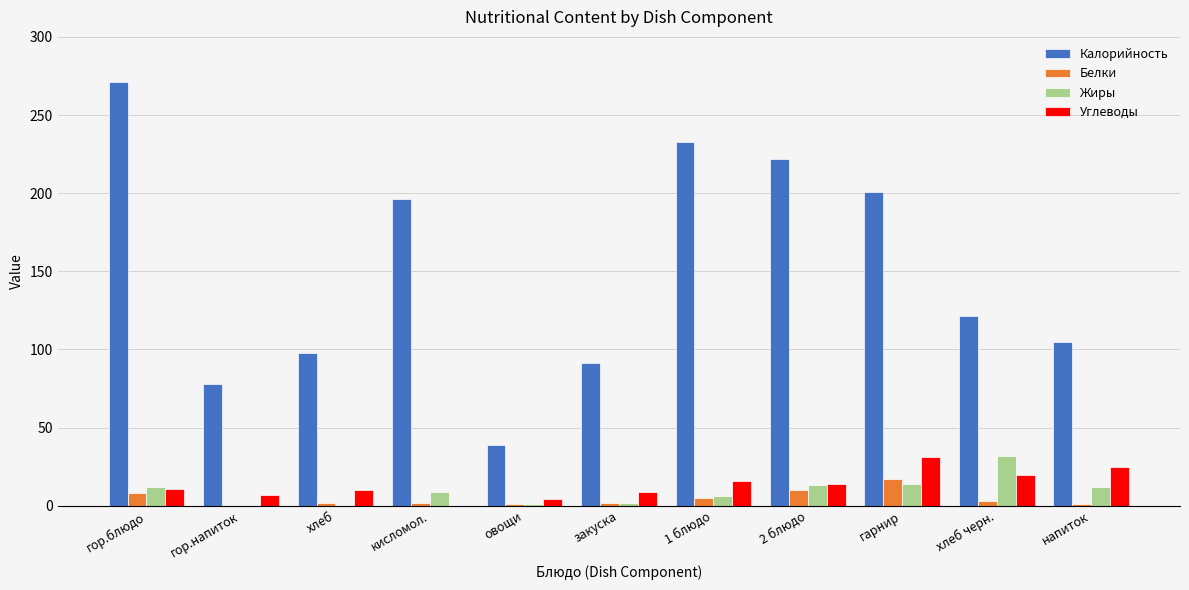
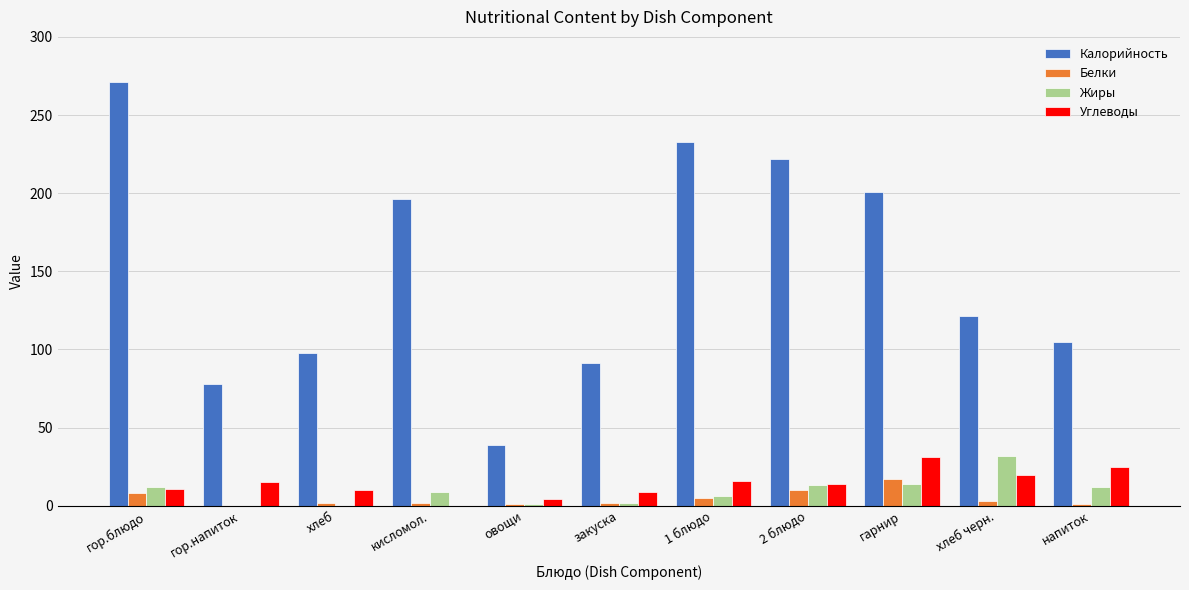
Углеводы, гор.напиток: 7 -> 15
